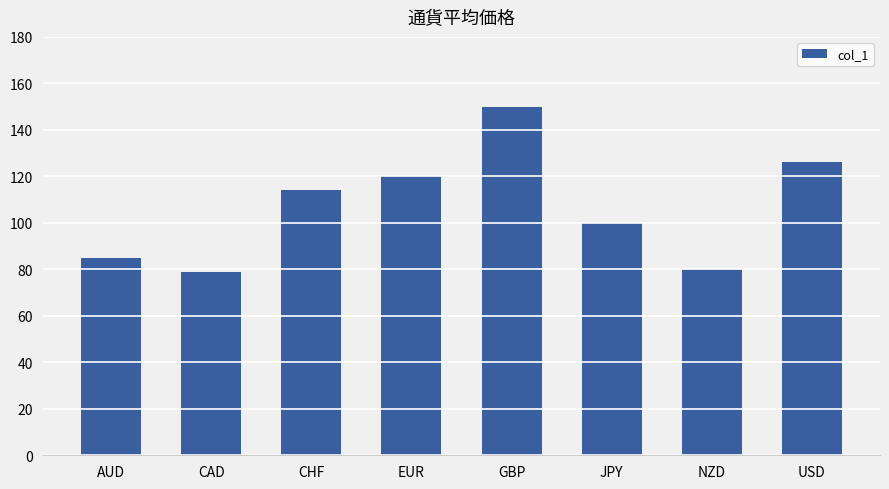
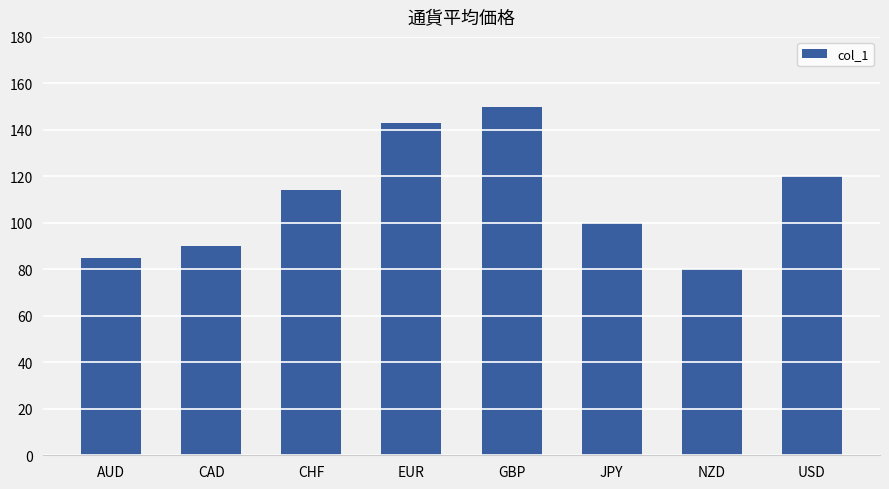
CAD: 79 -> 90
EUR: 120 -> 143
USD: 126 -> 120
